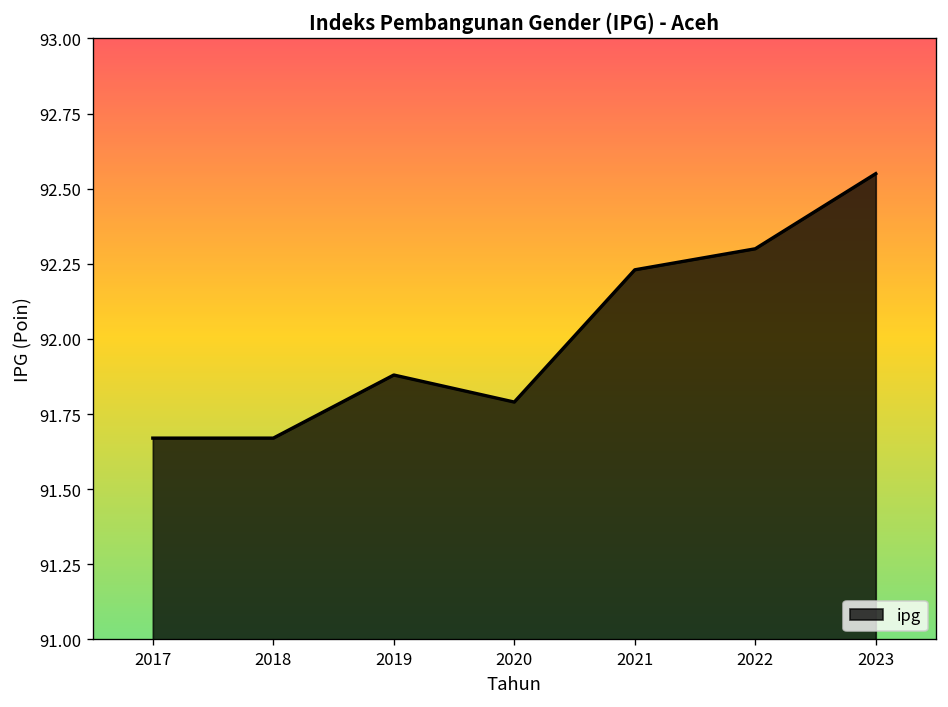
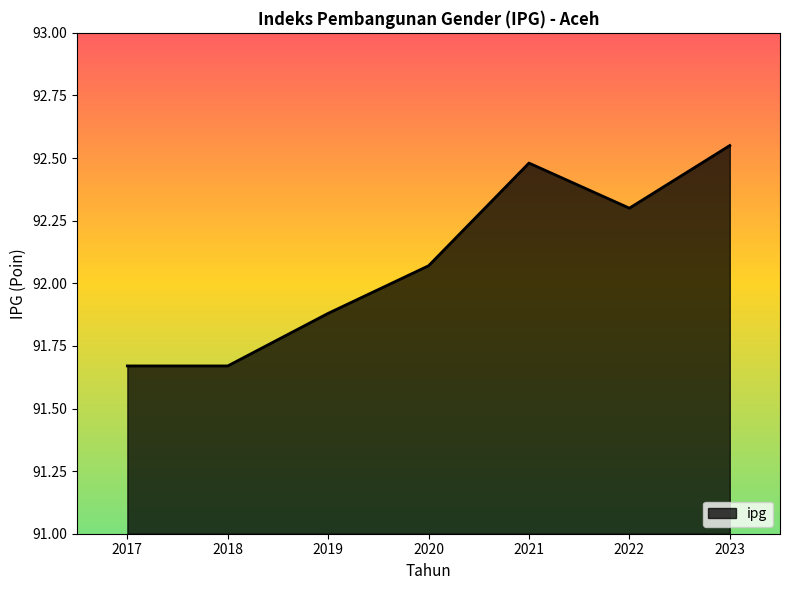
2020: 91.79 -> 92.07
2021: 92.23 -> 92.48
